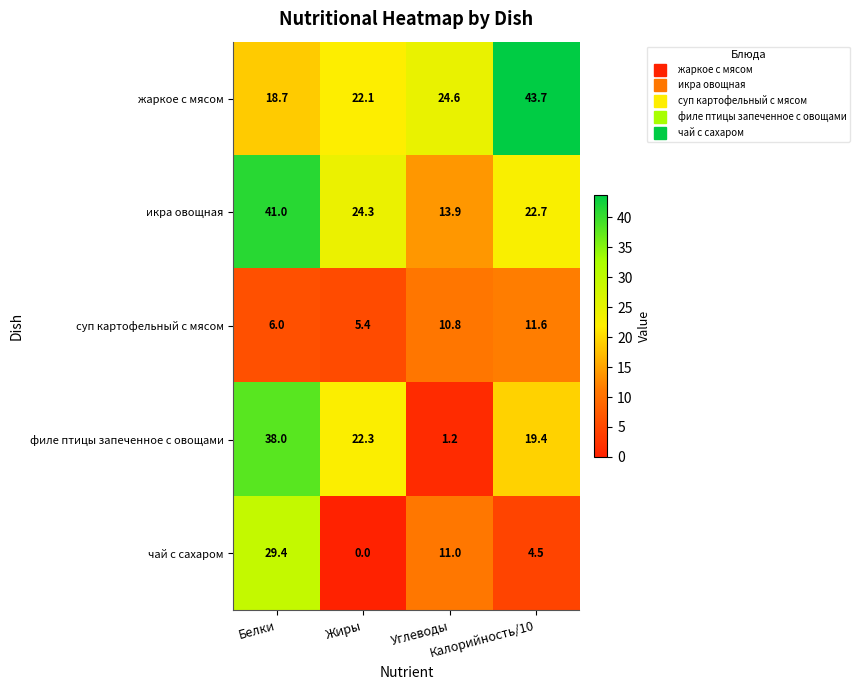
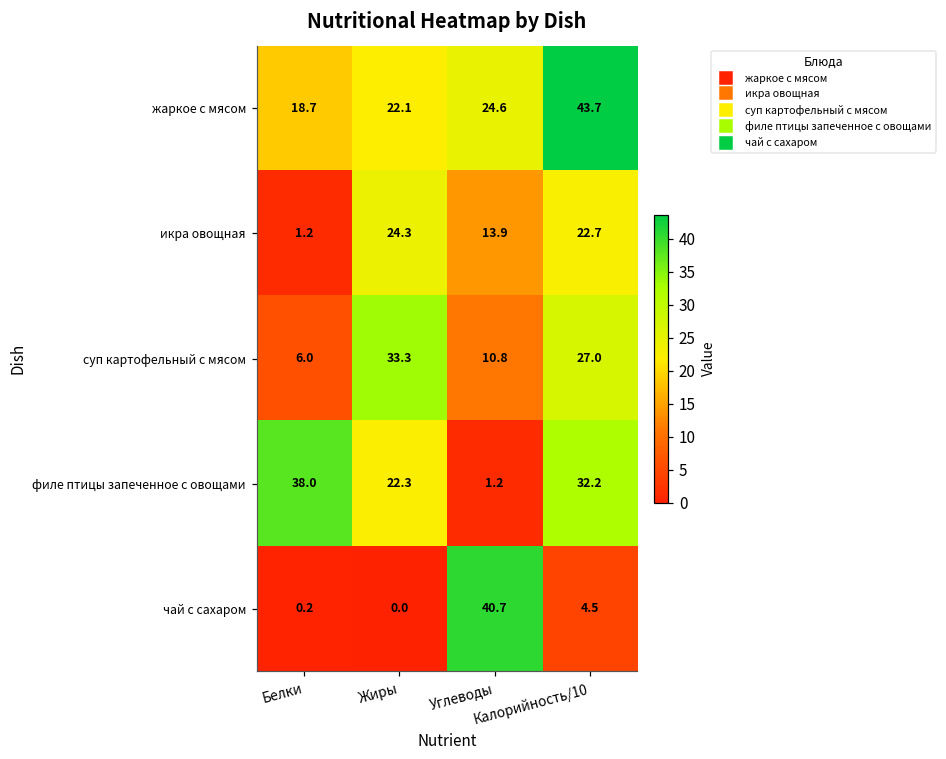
икра овощная, Белки: 41.0 -> 1.2
суп картофельный с мясом, Жиры: 5.4 -> 33.3
суп картофельный с мясом, Калорийность/10: 11.6 -> 27.0
филе птицы запеченное с овощами, Калорийность/10: 19.4 -> 32.2
чай с сахаром, Белки: 29.4 -> 0.2
чай с сахаром, Углеводы: 11.0 -> 40.7
